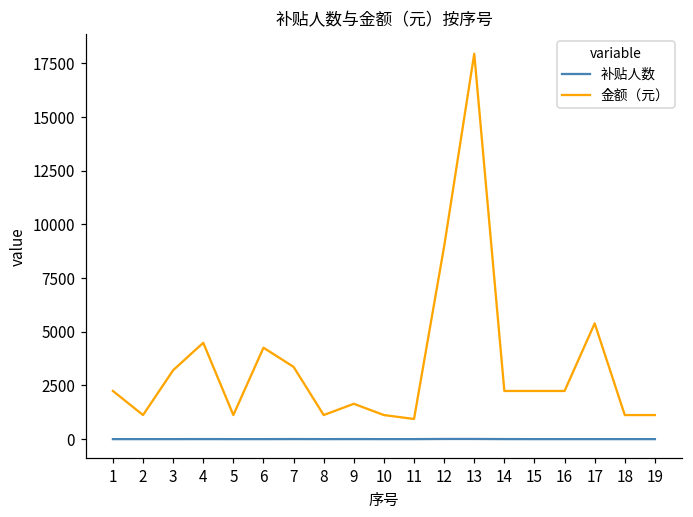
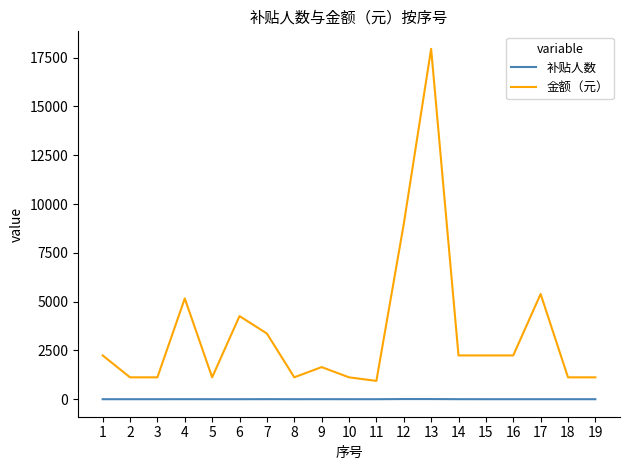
金额（元）, 3: 3200 -> 1100
金额（元）, 4: 4500 -> 5200
